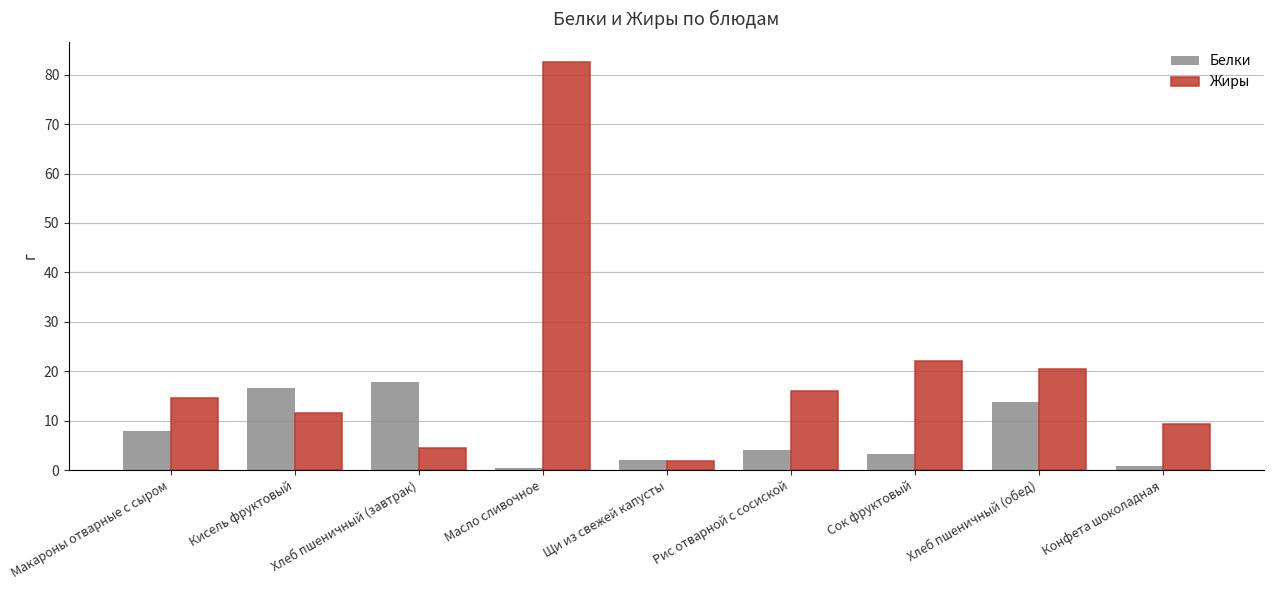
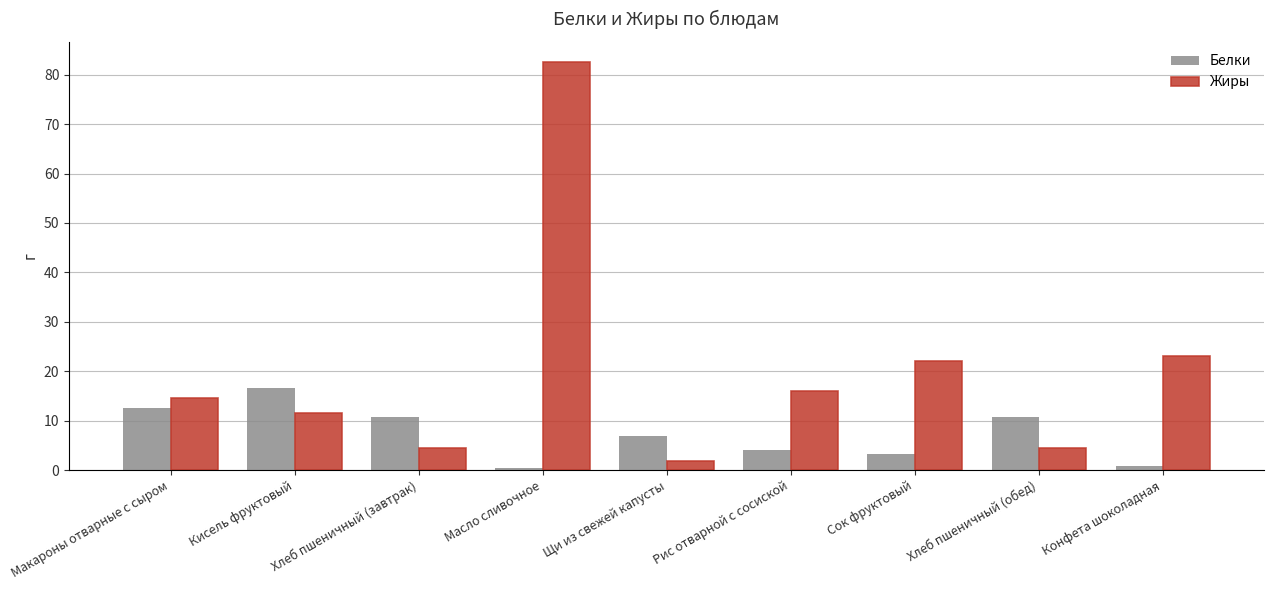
Белки, Макароны отварные с сыром: 8 -> 13
Белки, Хлеб пшеничный (завтрак): 18 -> 11
Белки, Щи из свежей капусты: 2 -> 7
Белки, Хлеб пшеничный (обед): 14 -> 11
Жиры, Хлеб пшеничный (обед): 20 -> 5
Жиры, Конфета шоколадная: 9 -> 23
